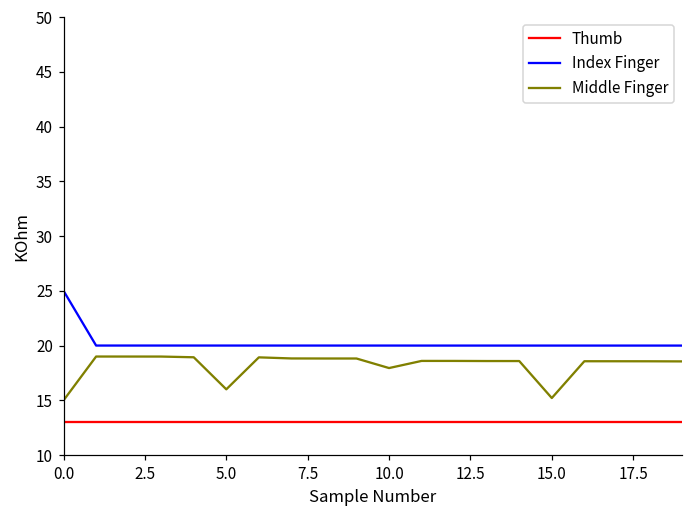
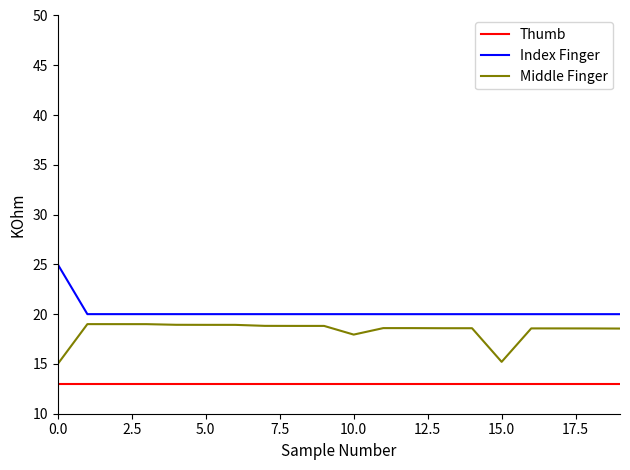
Middle Finger, 5.0: 16 -> 19
